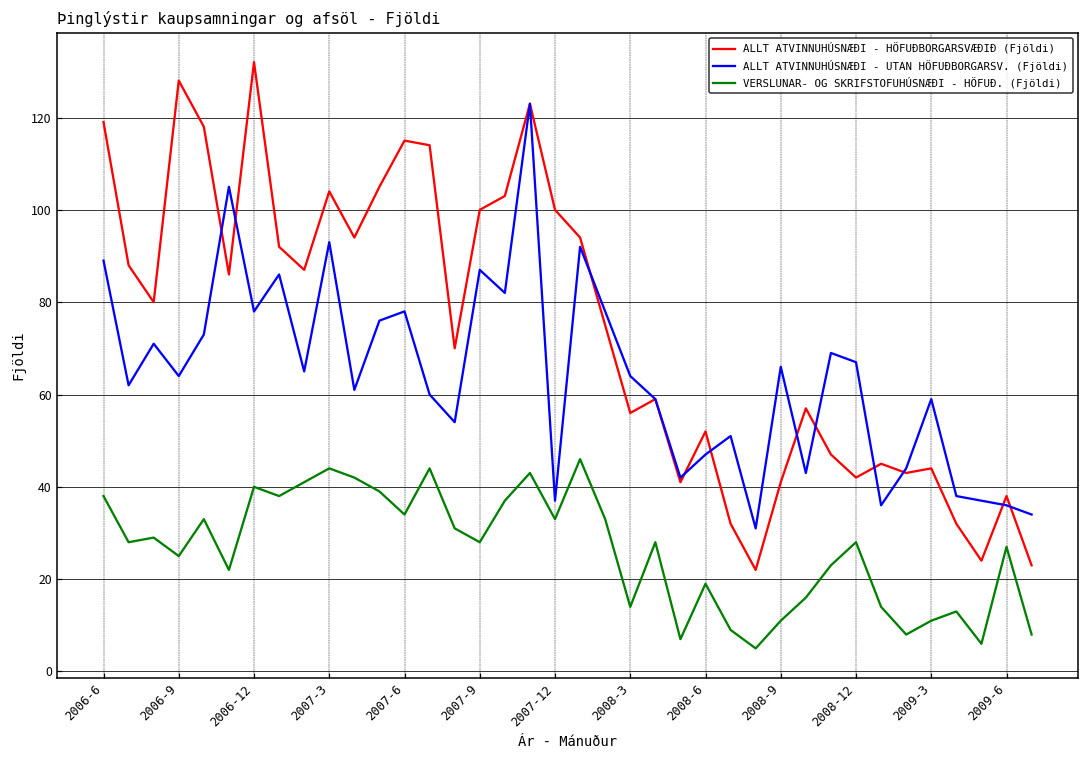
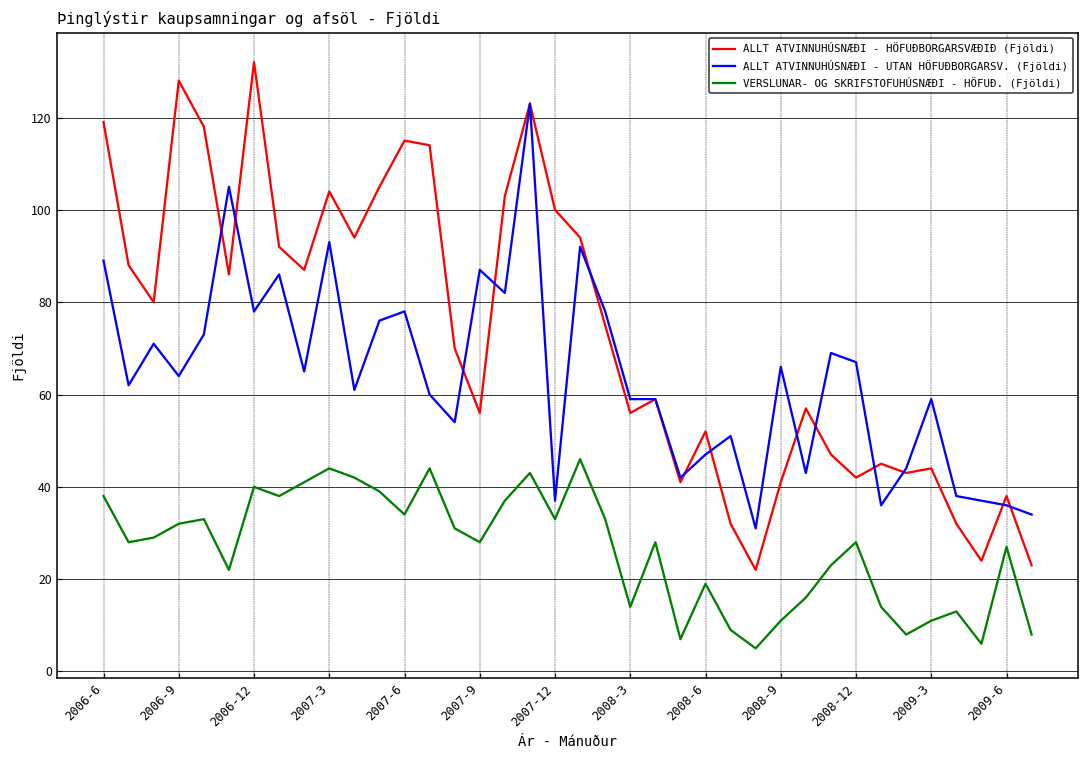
VERSLUNAR- OG SKRIFSTOFUHÚSNÆÐI - HÖFUÐ. (Fjöldi), 2006-9: 25 -> 32
ALLT ATVINNUHÚSNÆÐI - HÖFUÐBORGARSVÆÐIÐ (Fjöldi), 2007-9: 100 -> 56
ALLT ATVINNUHÚSNÆÐI - UTAN HÖFUÐBORGARSV. (Fjöldi), 2008-3: 64 -> 59
